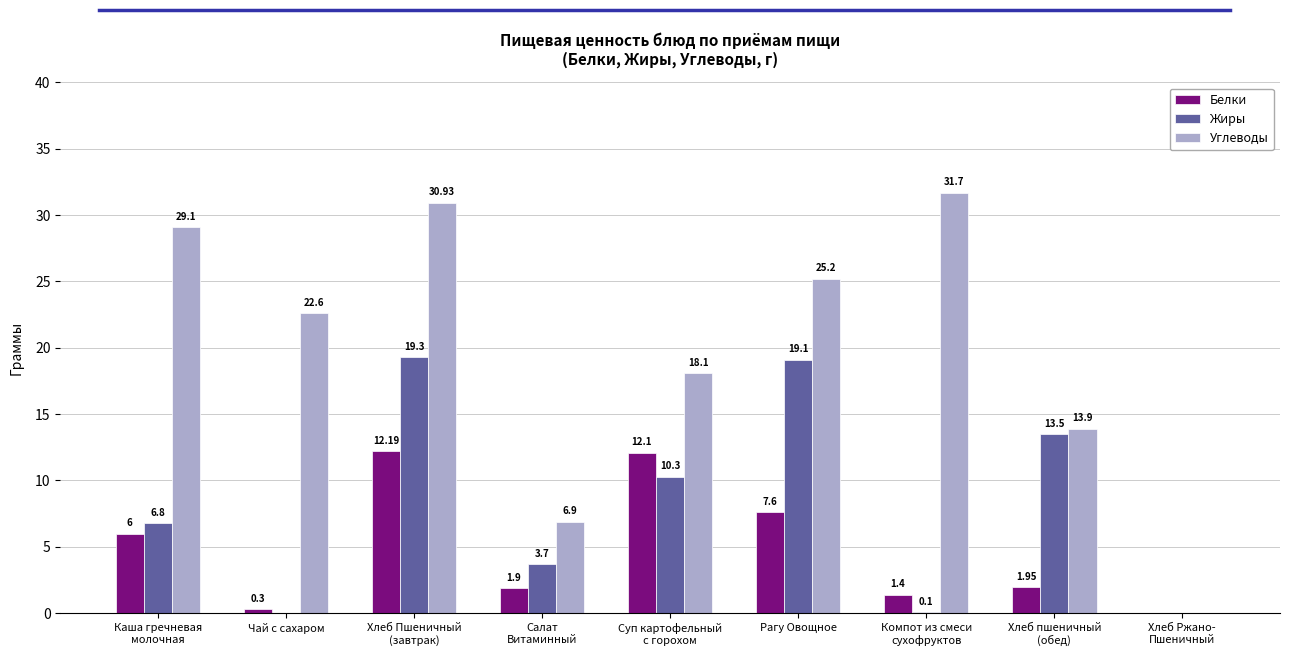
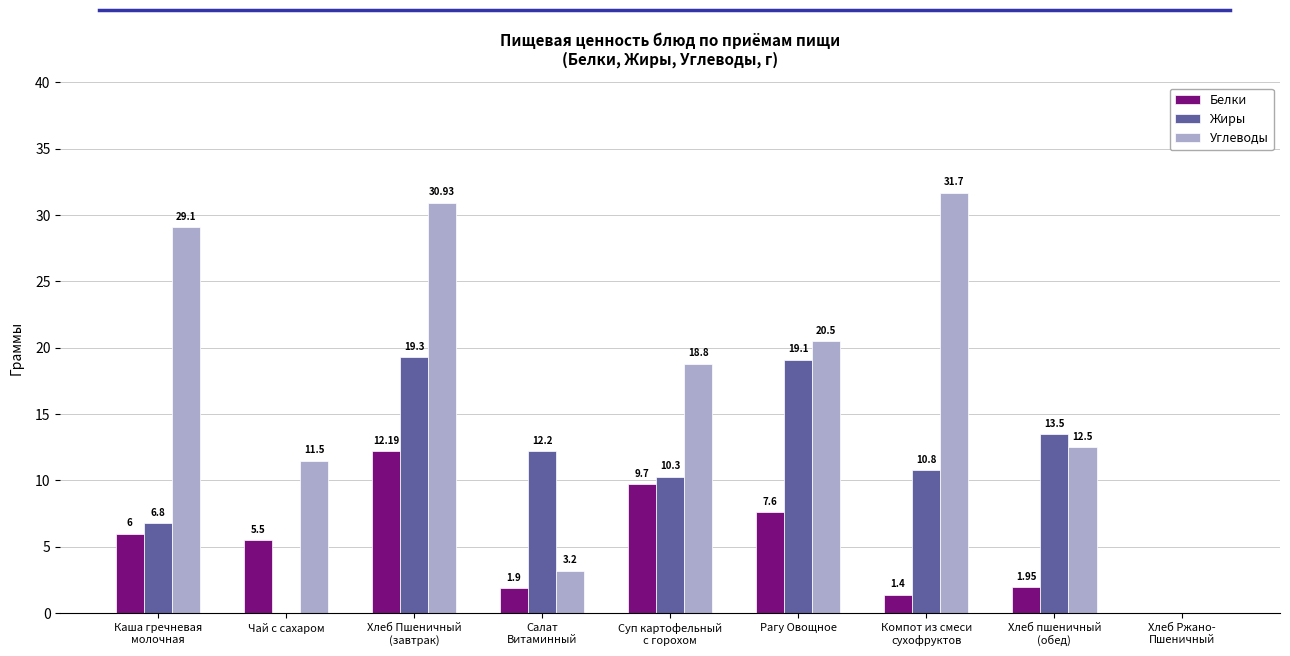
Белки, Чай с сахаром: 0.3 -> 5.5
Углеводы, Чай с сахаром: 22.6 -> 11.5
Жиры, Салат Витаминный: 3.7 -> 12.2
Углеводы, Салат Витаминный: 6.9 -> 3.2
Белки, Суп картофельный с горохом: 12.1 -> 9.7
Углеводы, Суп картофельный с горохом: 18.1 -> 18.8
Углеводы, Рагу Овощное: 25.2 -> 20.5
Жиры, Компот из смеси сухофруктов: 0.1 -> 10.8
Углеводы, Хлеб пшеничный (обед): 13.9 -> 12.5
